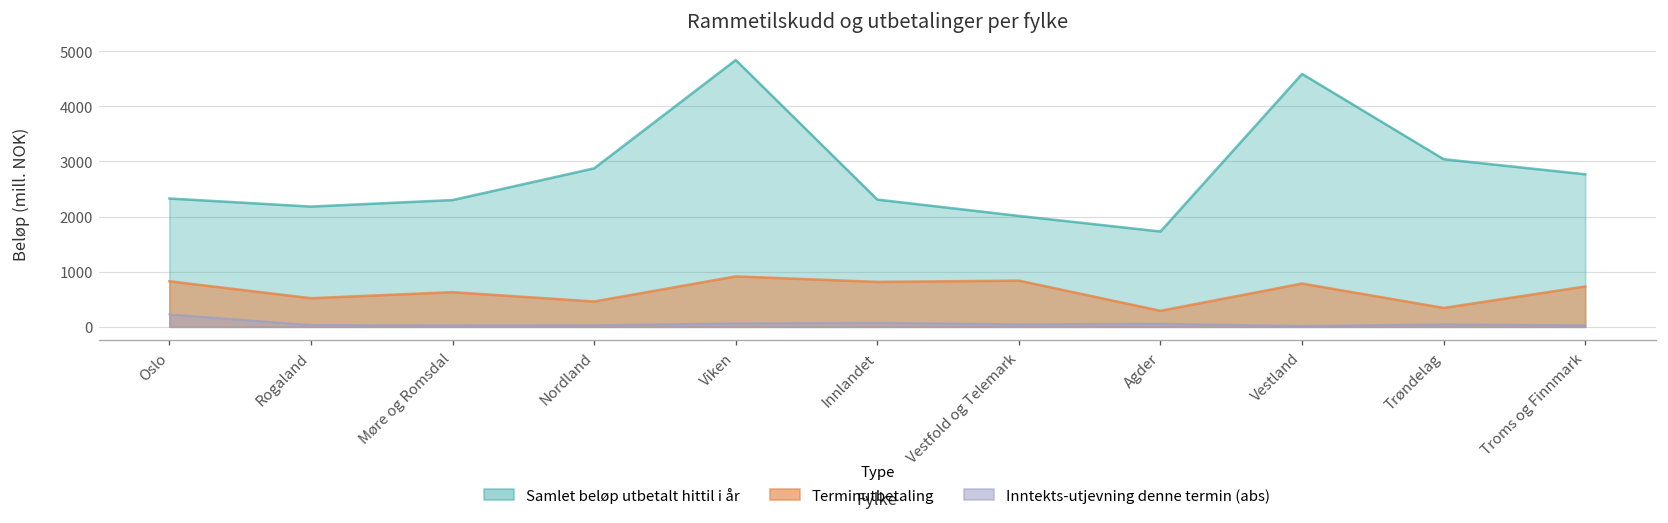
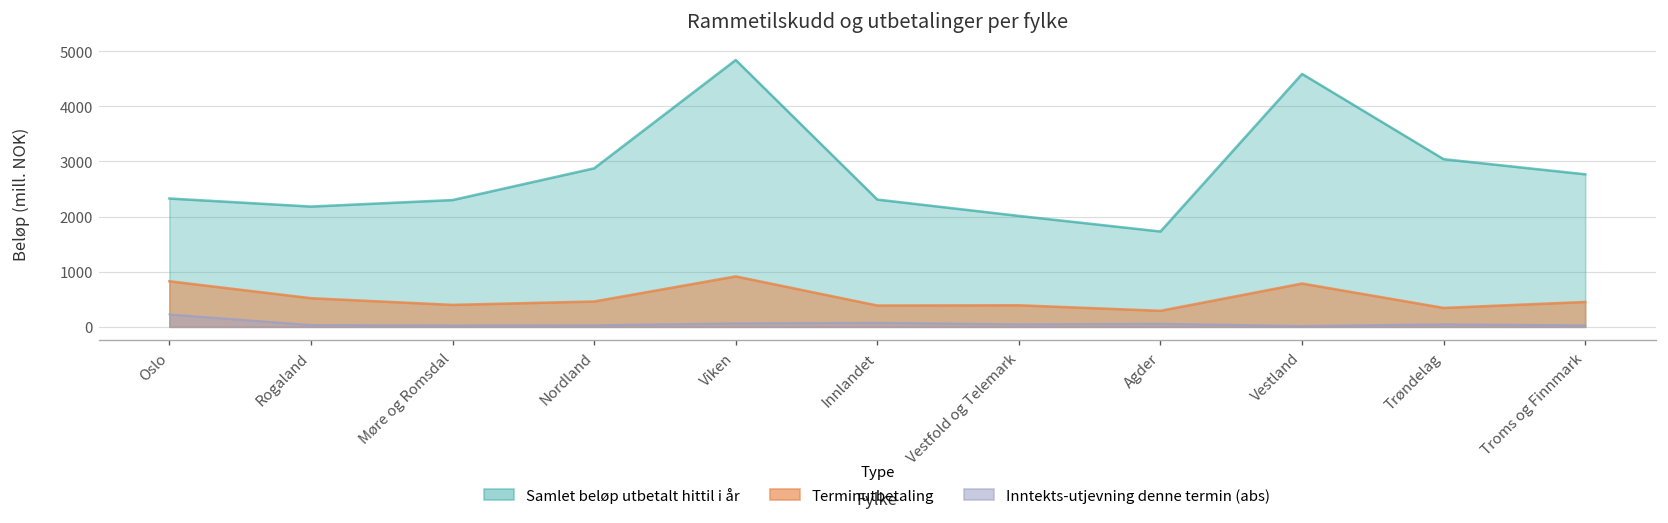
Terminutbetaling, Møre og Romsdal: 600 -> 400
Terminutbetaling, Innlandet: 800 -> 400
Terminutbetaling, Vestfold og Telemark: 800 -> 400
Terminutbetaling, Troms og Finnmark: 700 -> 500
